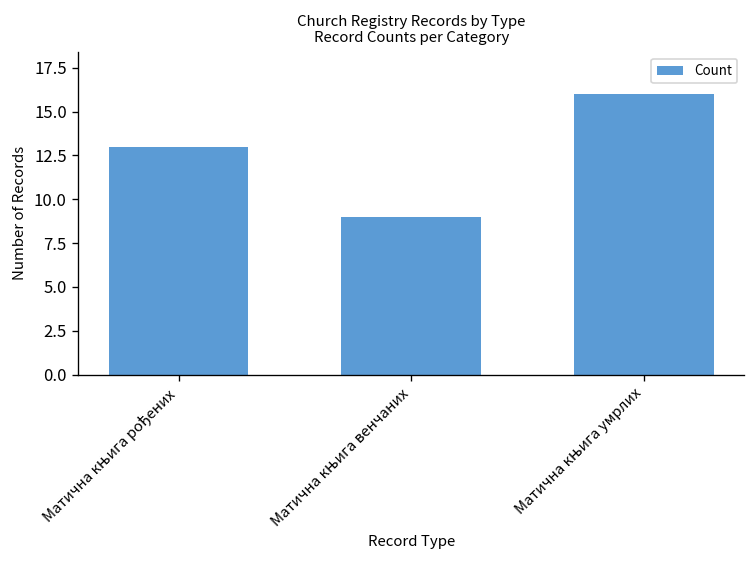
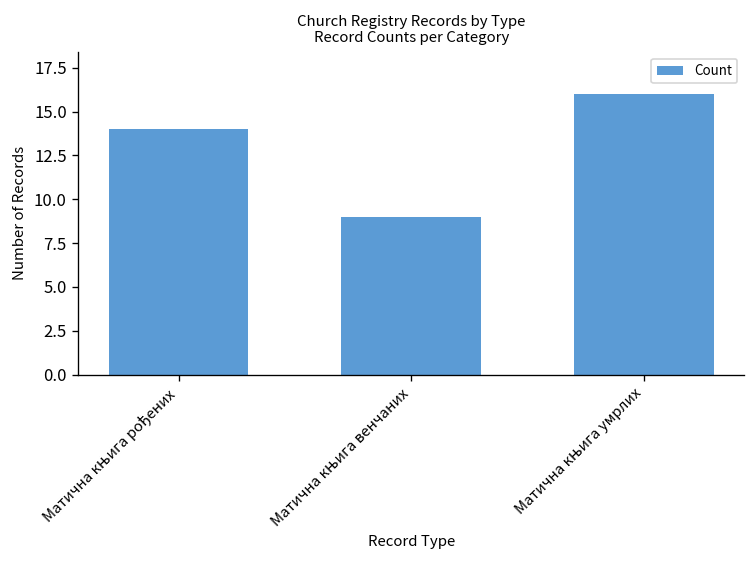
Матична књига рођених: 13 -> 14
